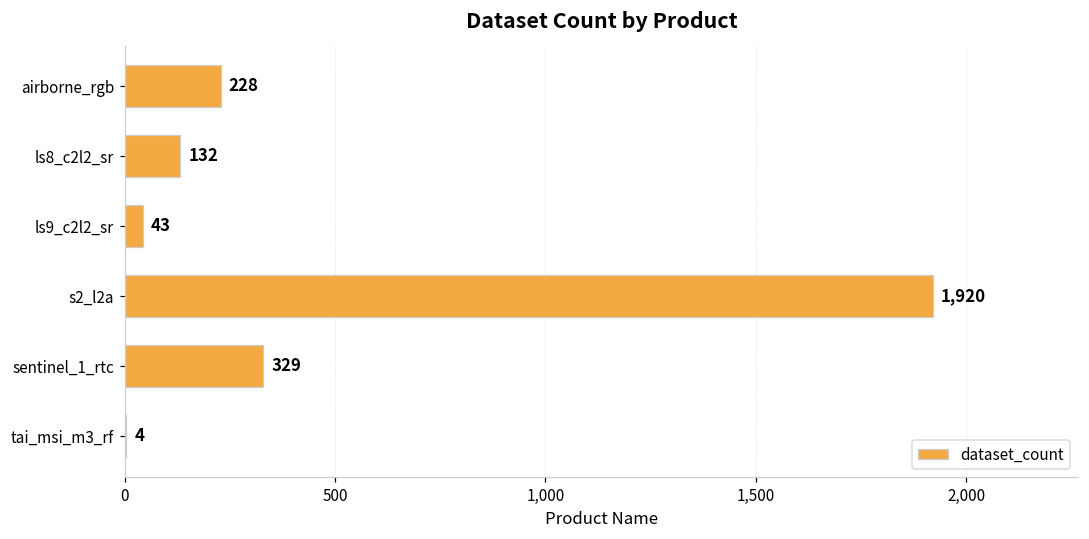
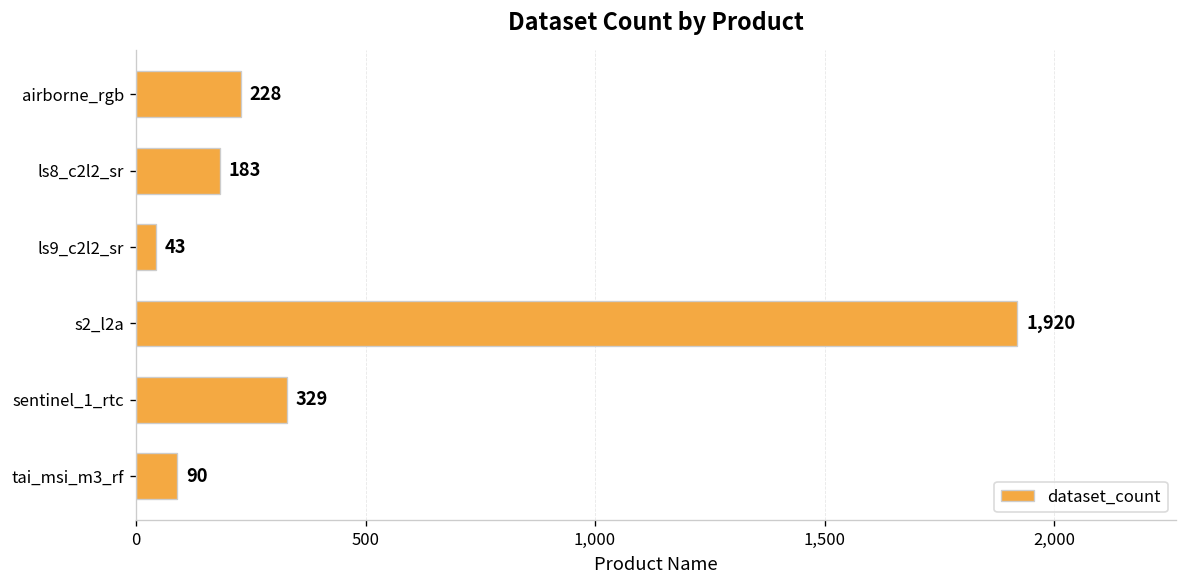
ls8_c2l2_sr: 132 -> 183
tai_msi_m3_rf: 4 -> 90
